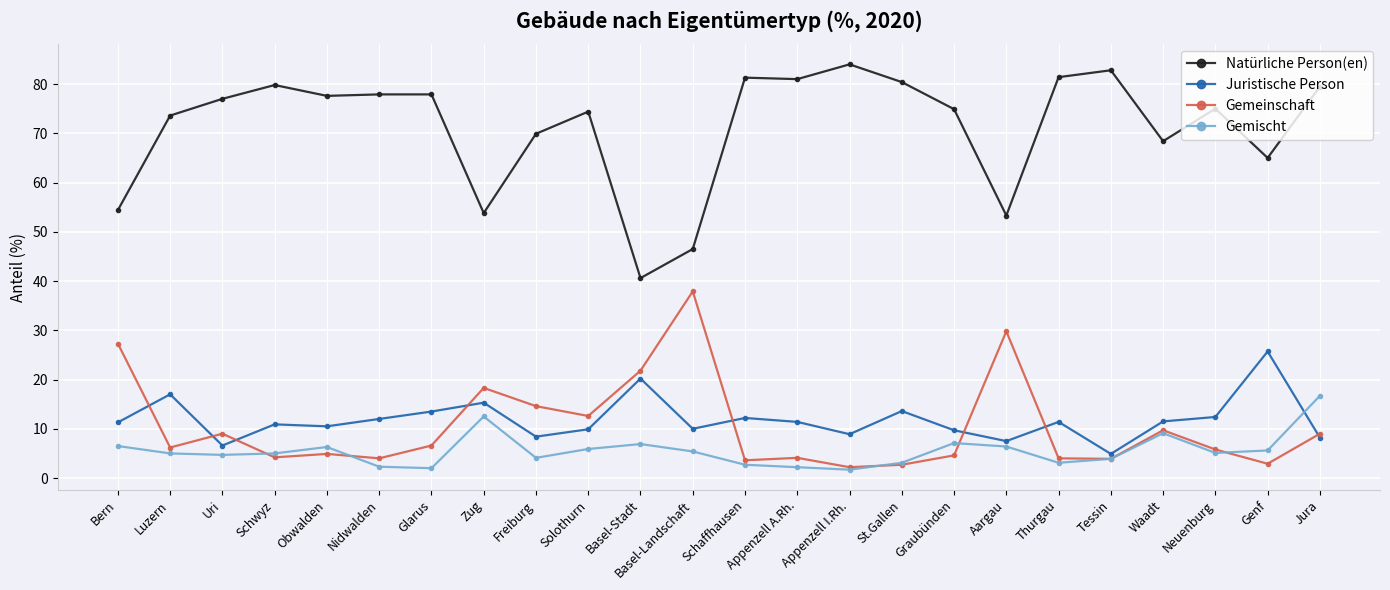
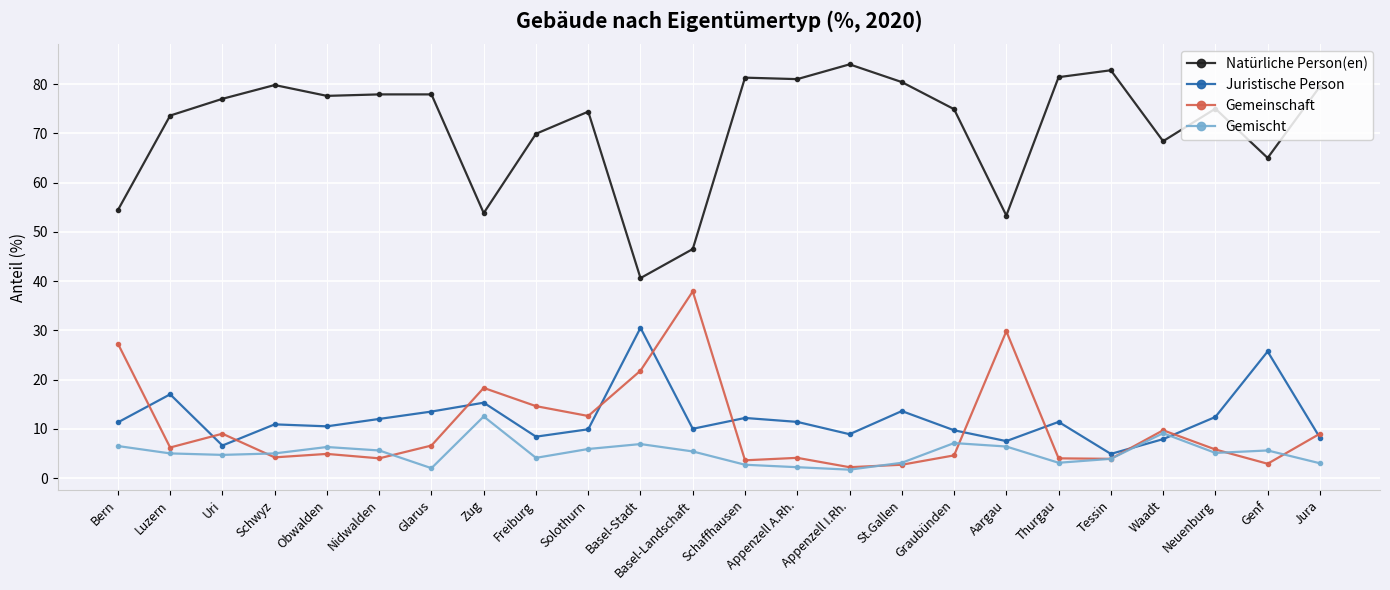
Gemischt, Nidwalden: 2 -> 6
Juristische Person, Basel-Stadt: 20 -> 31
Juristische Person, Waadt: 12 -> 8
Gemischt, Jura: 17 -> 3
